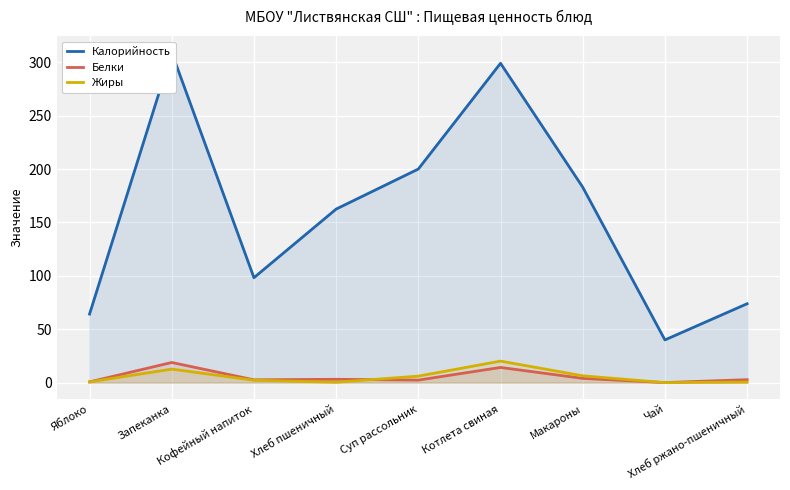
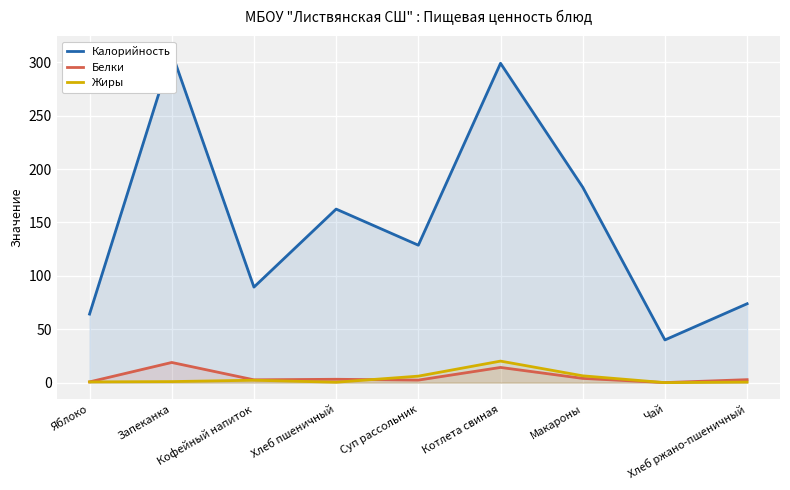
Жиры, Запеканка: 13 -> 1
Калорийность, Кофейный напиток: 98 -> 89
Калорийность, Суп рассольник: 200 -> 129
